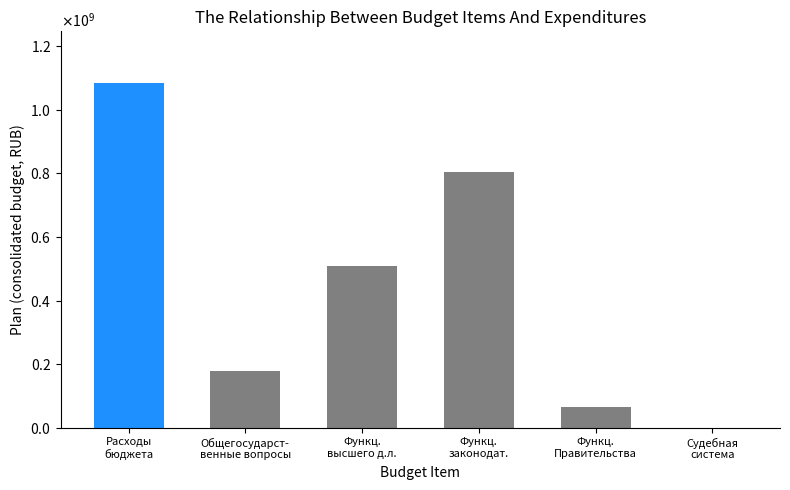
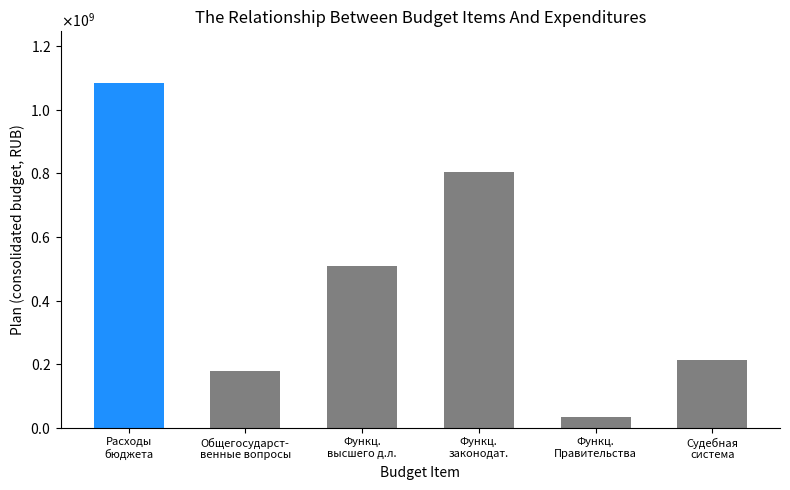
Функц. Правительства: 60000000 -> 30000000
Судебная система: 0 -> 210000000
